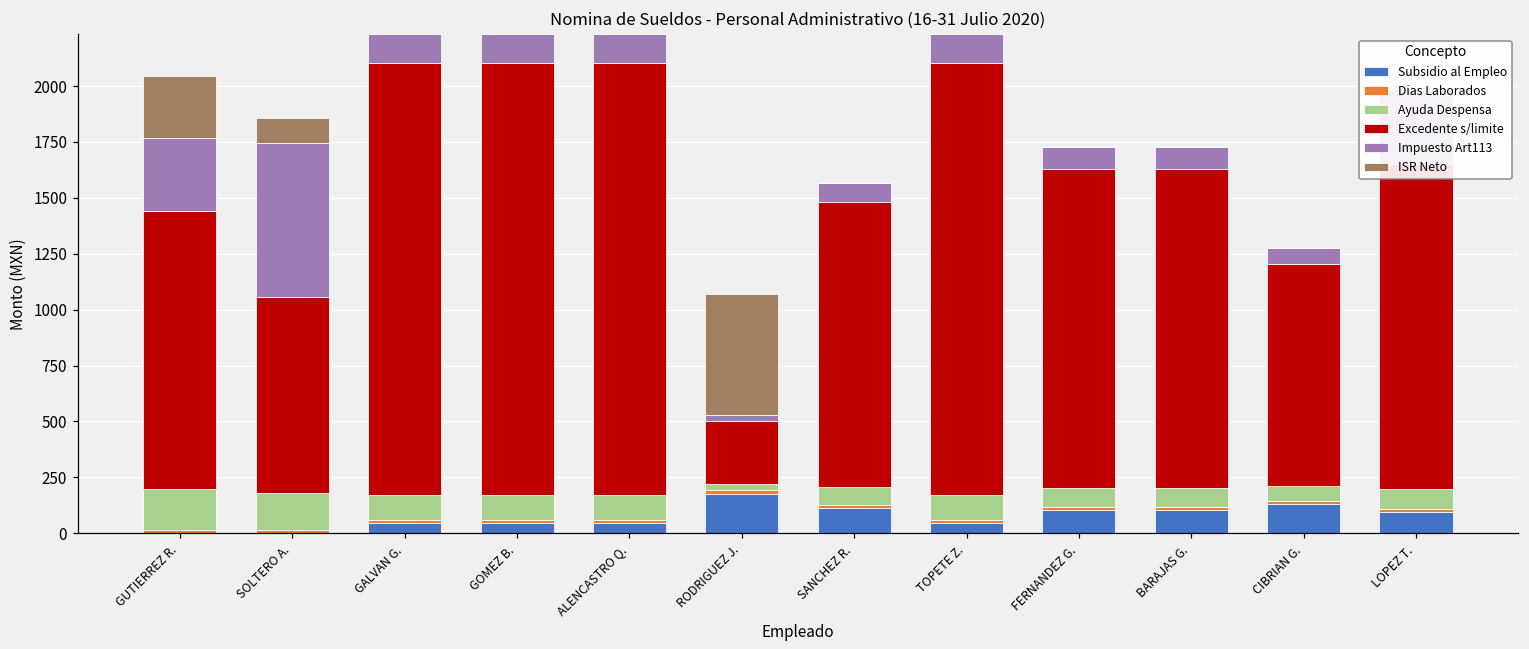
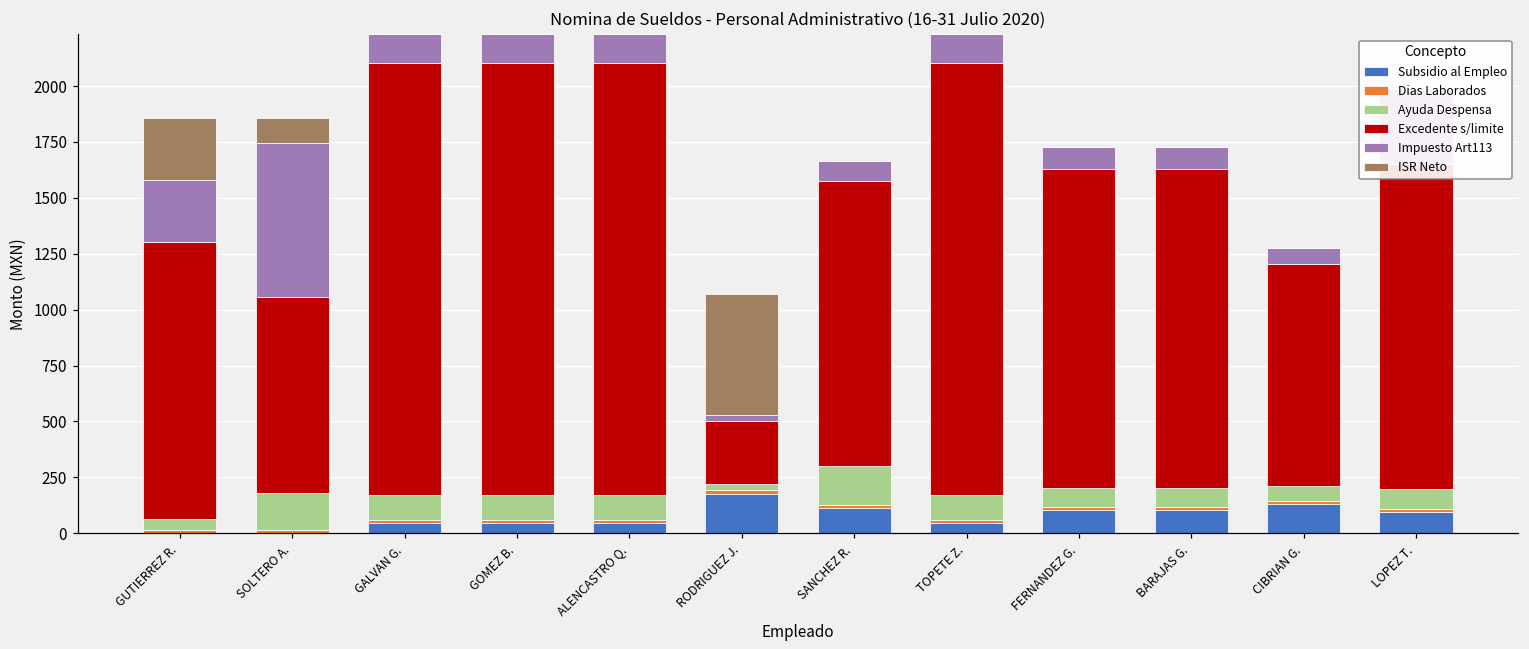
Ayuda Despensa, GUTIERREZ R.: 180 -> 50
Impuesto Art113, GUTIERREZ R.: 330 -> 280
Ayuda Despensa, SANCHEZ R.: 80 -> 170
